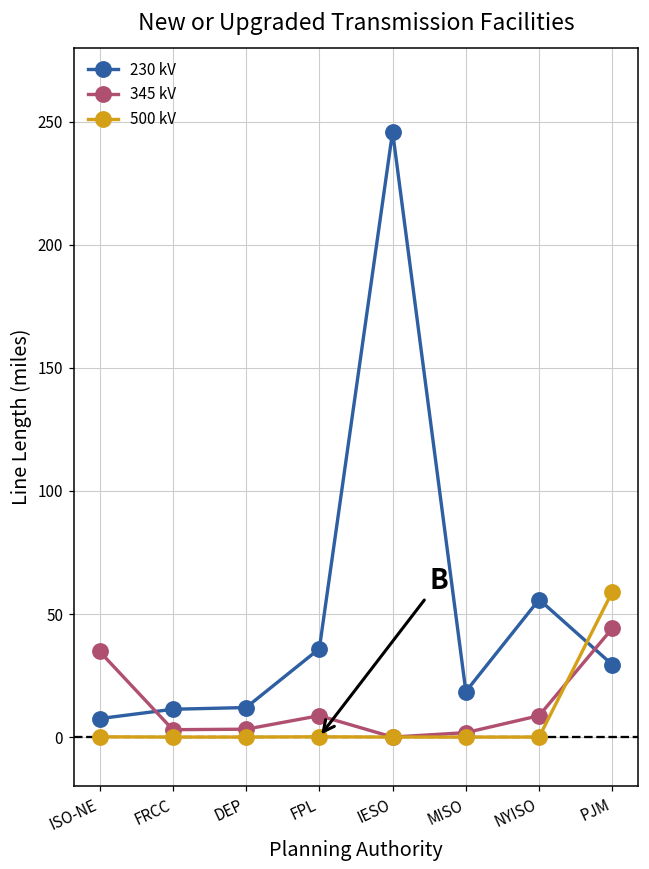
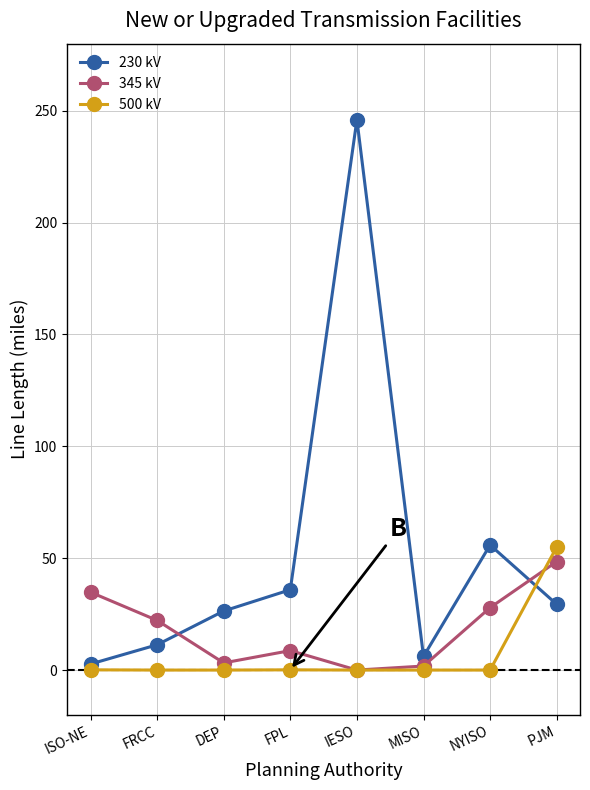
230 kV, ISO-NE: 8 -> 3
345 kV, FRCC: 3 -> 22
230 kV, DEP: 12 -> 26
230 kV, MISO: 19 -> 6
345 kV, NYISO: 9 -> 28
345 kV, PJM: 44 -> 49
500 kV, PJM: 59 -> 55
